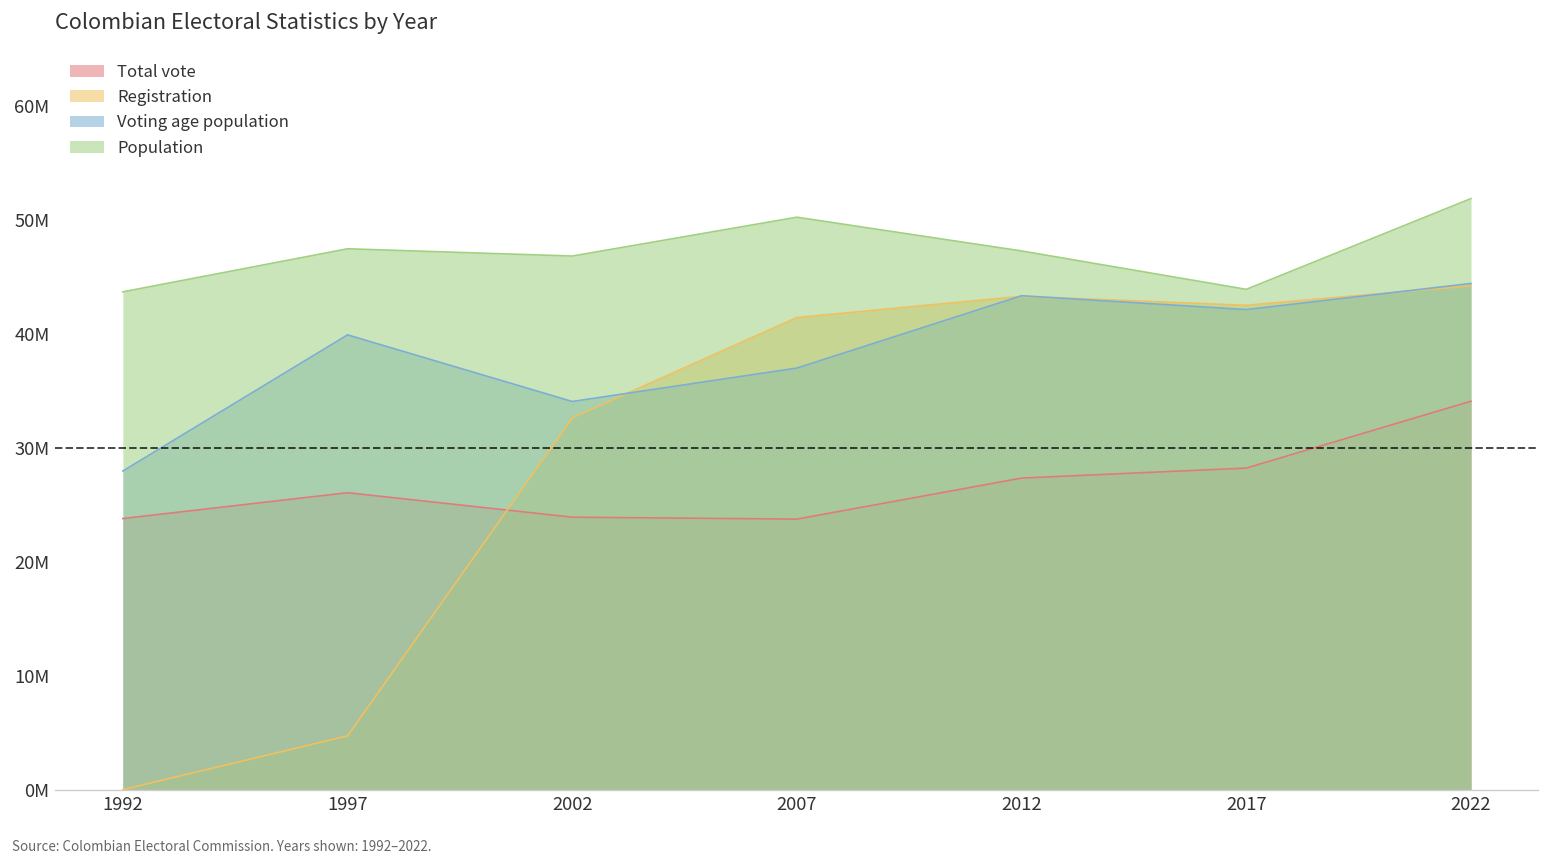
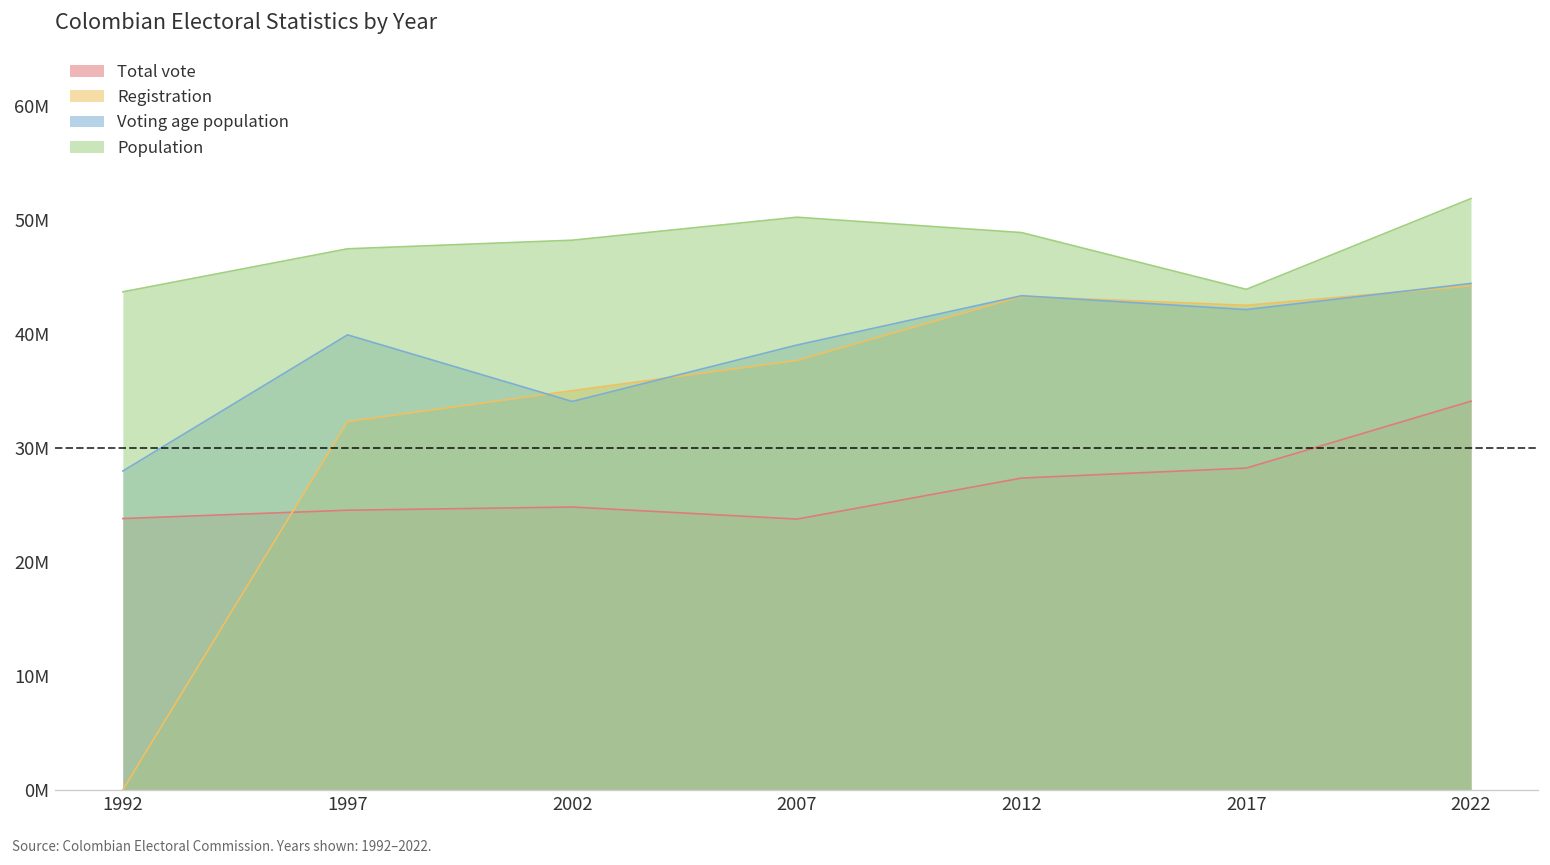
Total vote, 1997: 26000000 -> 25000000
Registration, 1997: 5000000 -> 32000000
Total vote, 2002: 24000000 -> 25000000
Registration, 2002: 33000000 -> 35000000
Population, 2002: 47000000 -> 48000000
Registration, 2007: 41000000 -> 38000000
Voting age population, 2007: 37000000 -> 39000000
Population, 2012: 47000000 -> 49000000
